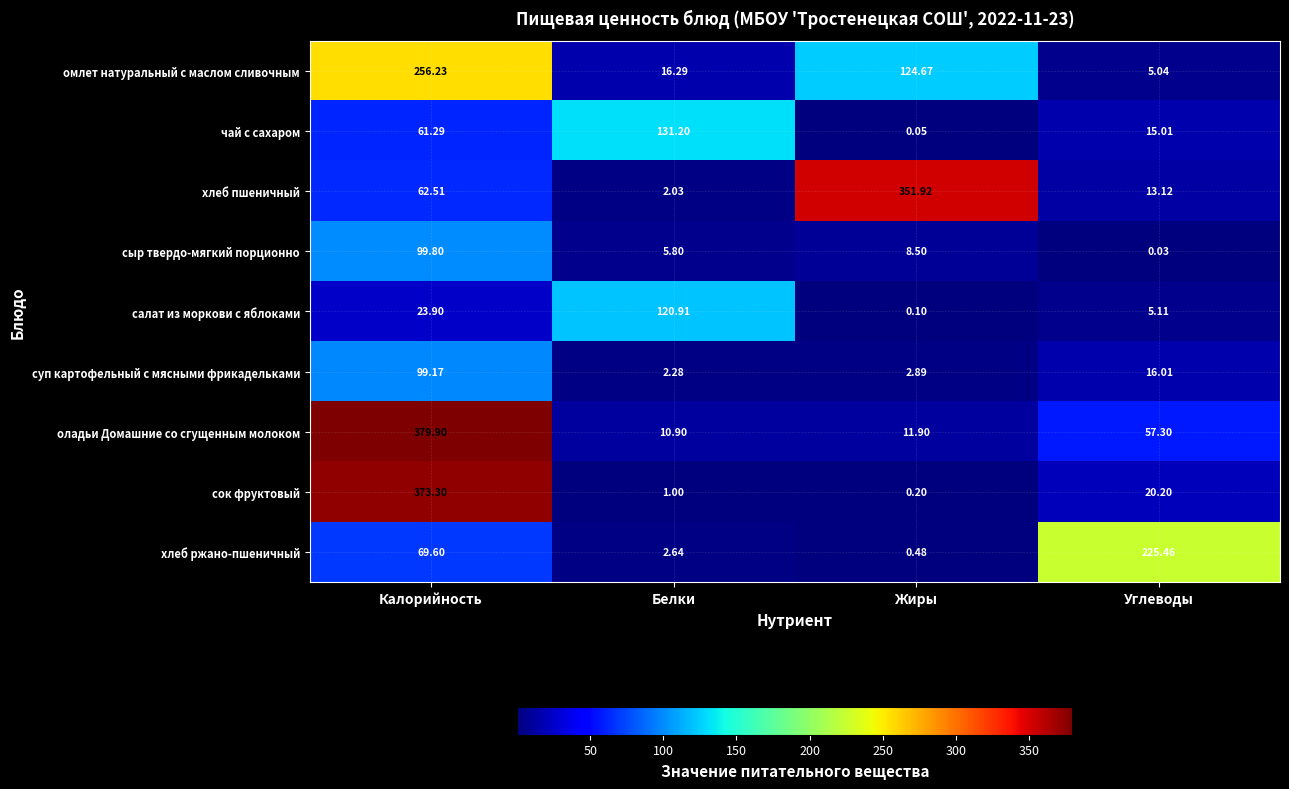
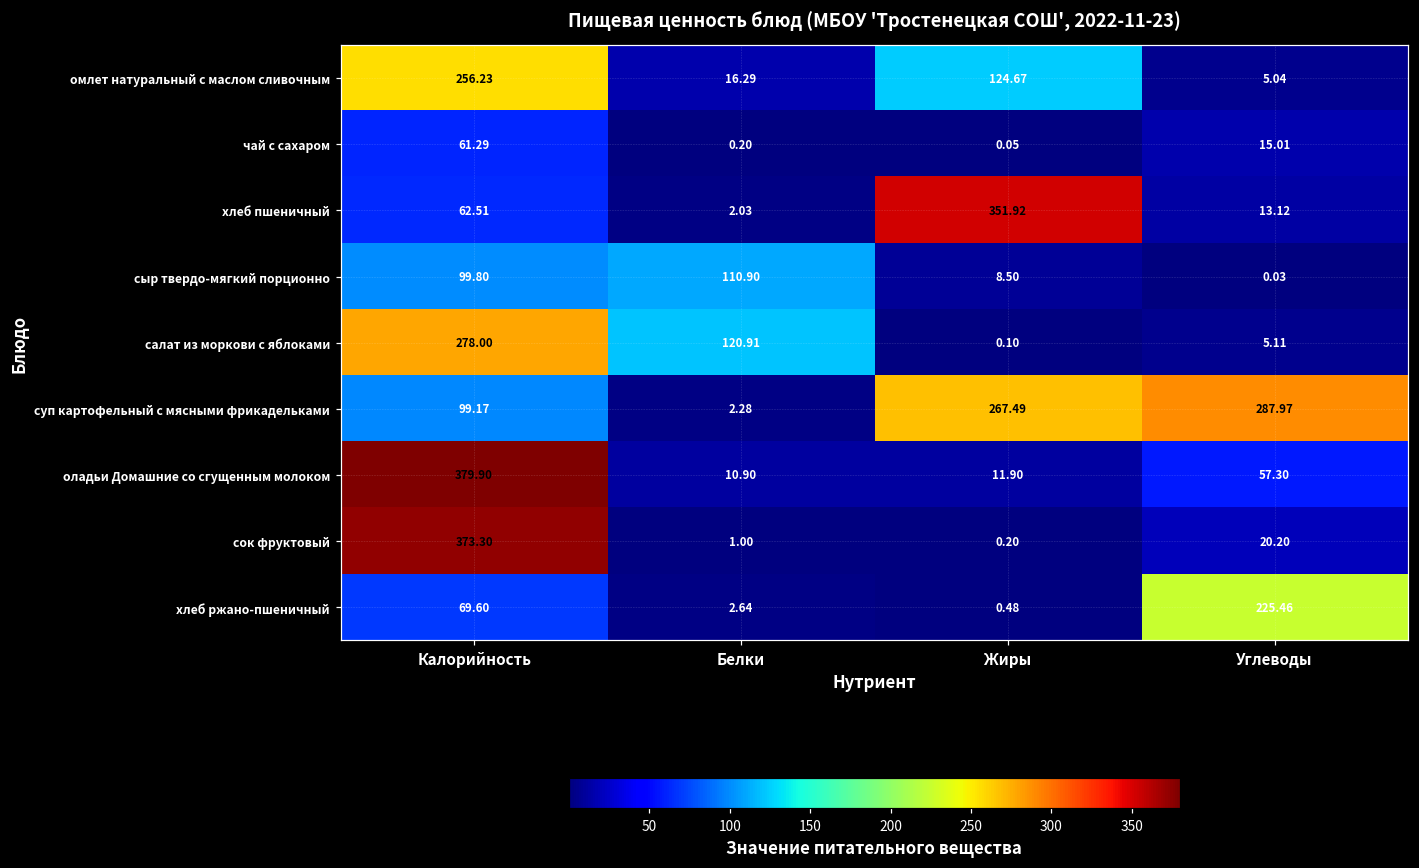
чай с сахаром, Белки: 131.20 -> 0.20
сыр твердо-мягкий порционно, Белки: 5.80 -> 110.90
салат из моркови с яблоками, Калорийность: 23.90 -> 278.00
суп картофельный с мясными фрикадельками, Жиры: 2.89 -> 267.49
суп картофельный с мясными фрикадельками, Углеводы: 16.01 -> 287.97
